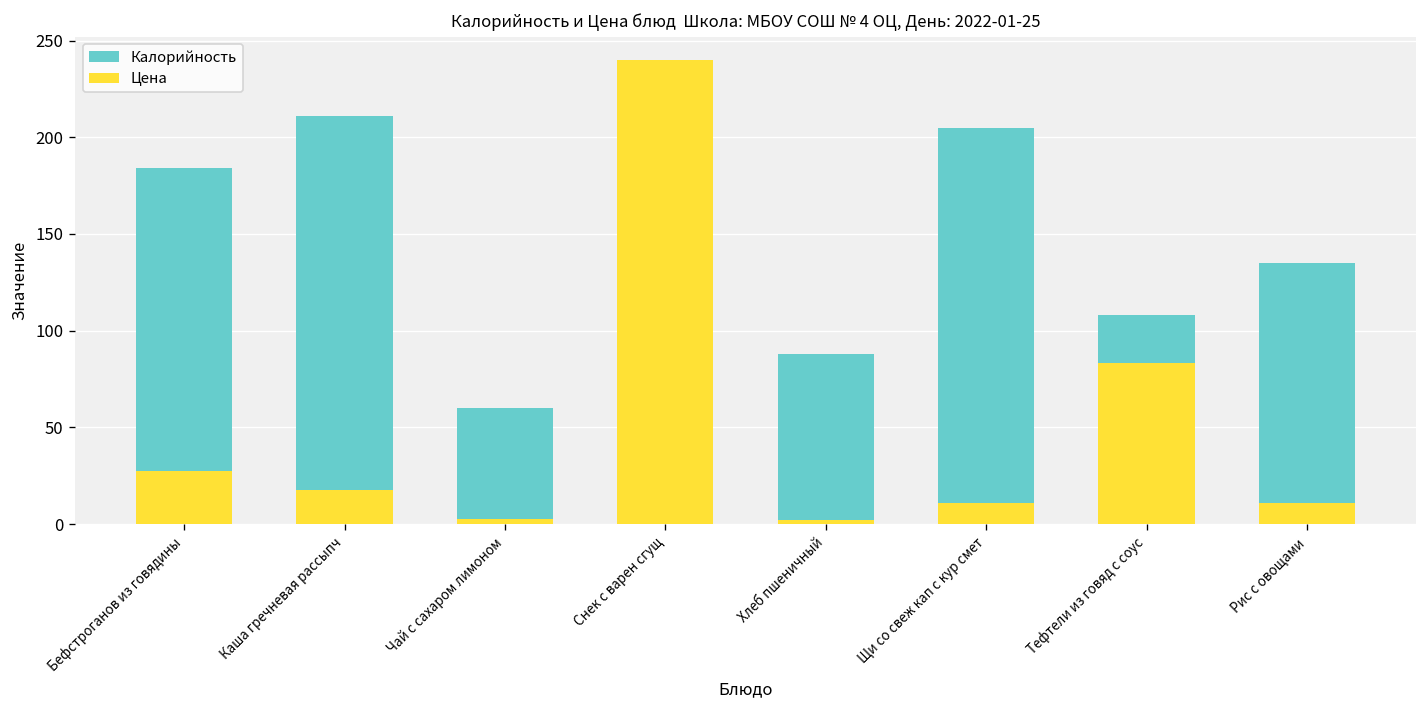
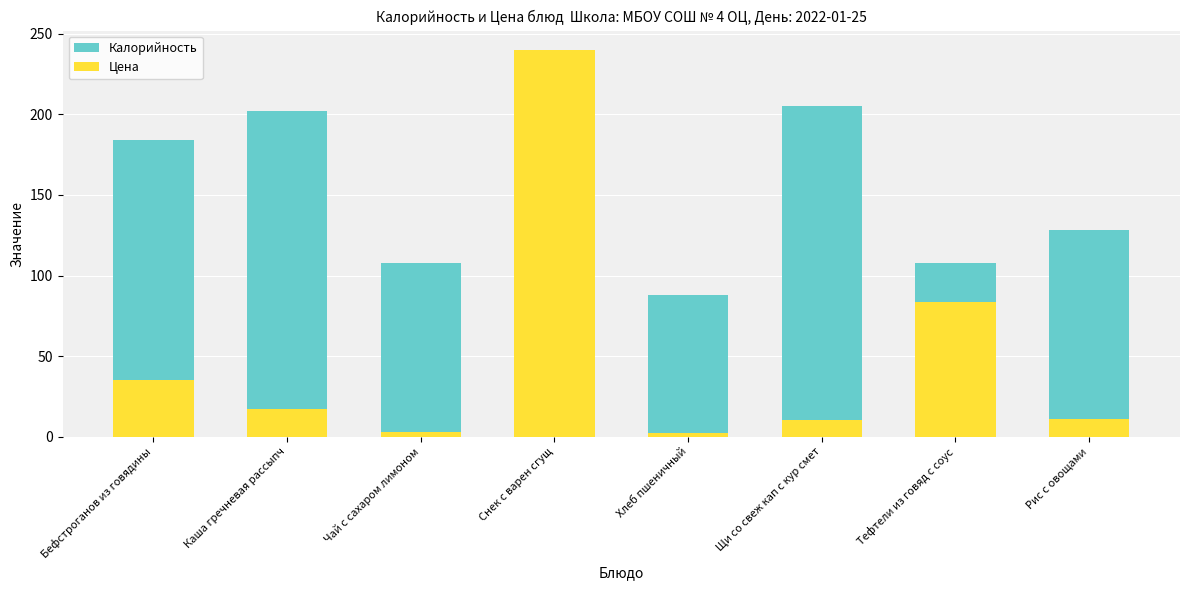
Цена, Бефстроганов из говядины: 27 -> 35
Калорийность, Каша гречневая рассыпч: 211 -> 202
Калорийность, Чай с сахаром лимоном: 60 -> 108
Калорийность, Рис с овощами: 135 -> 128
